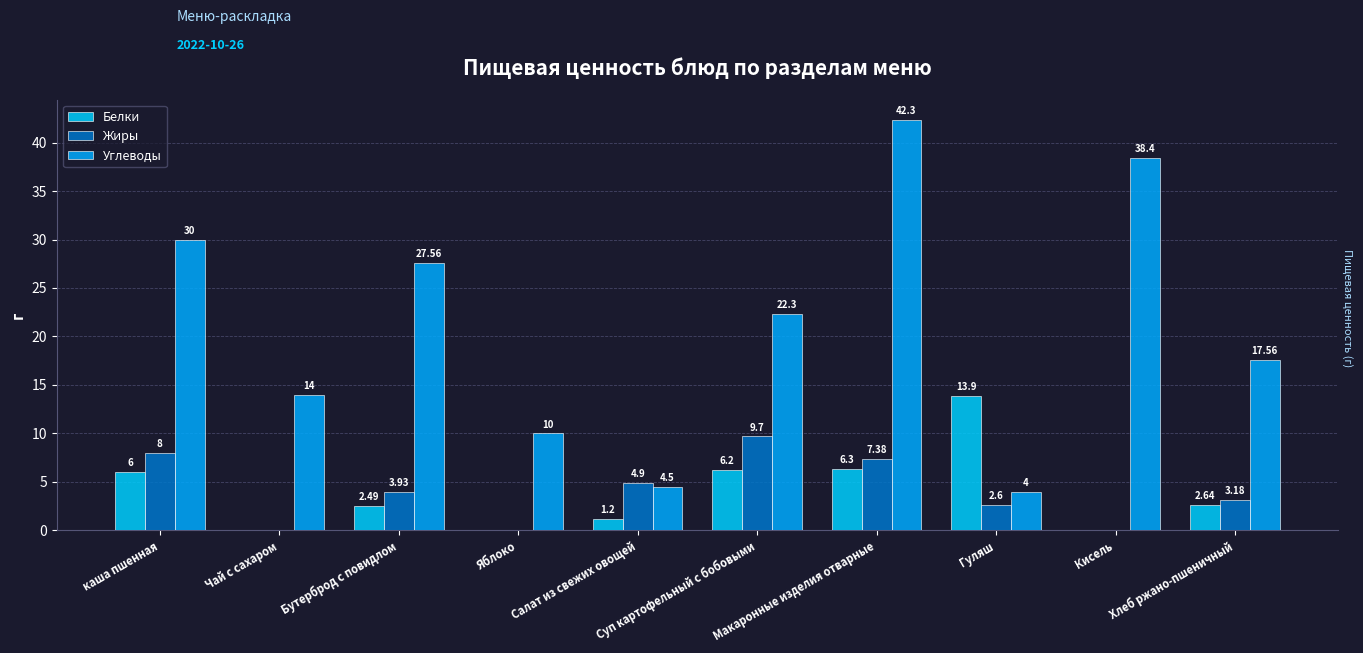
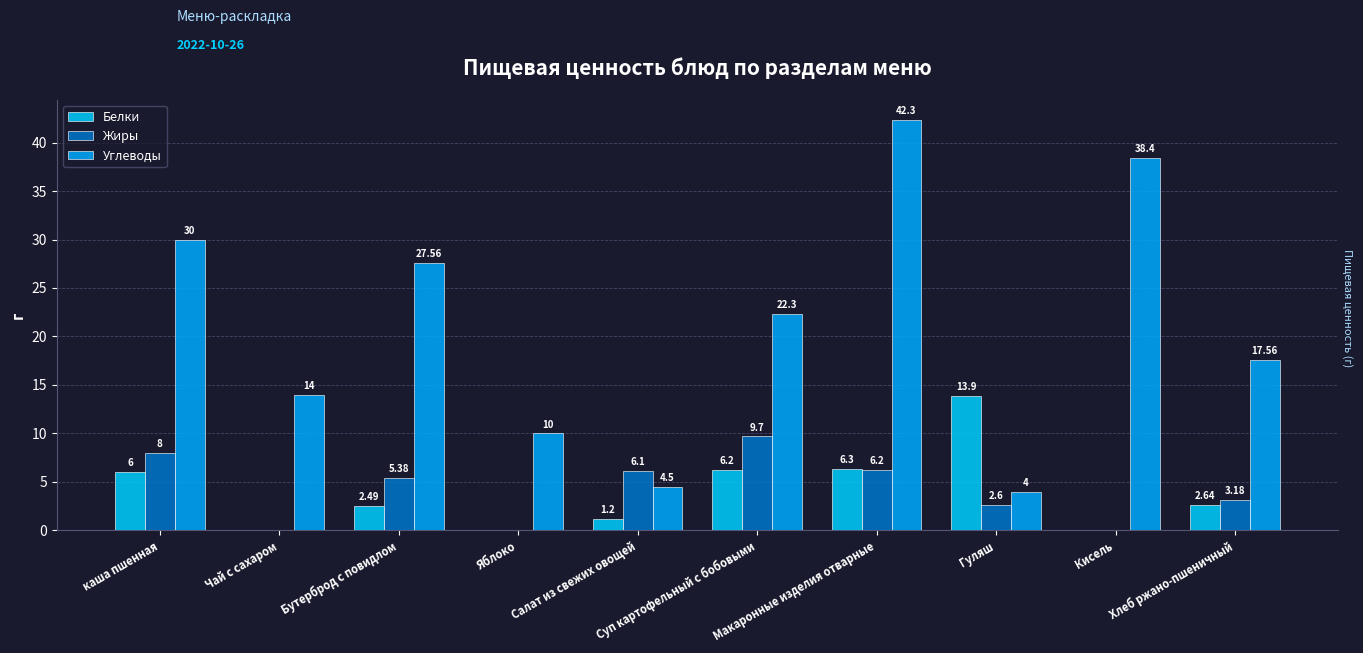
Жиры, Бутерброд с повидлом: 3.93 -> 5.38
Жиры, Салат из свежих овощей: 4.9 -> 6.1
Жиры, Макаронные изделия отварные: 7.38 -> 6.2
